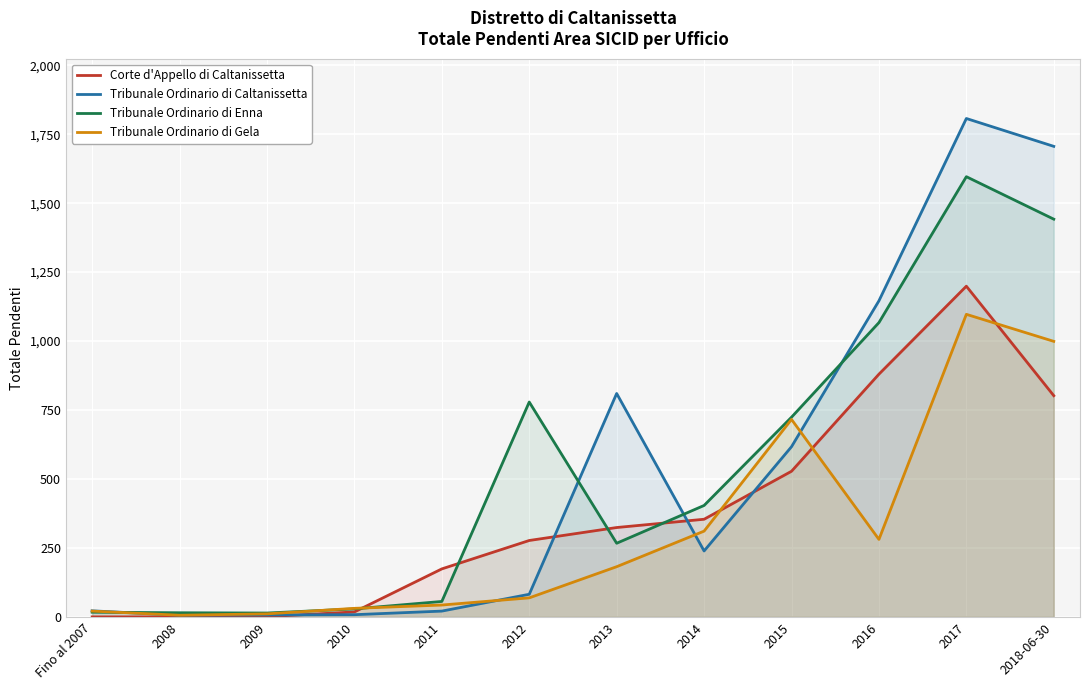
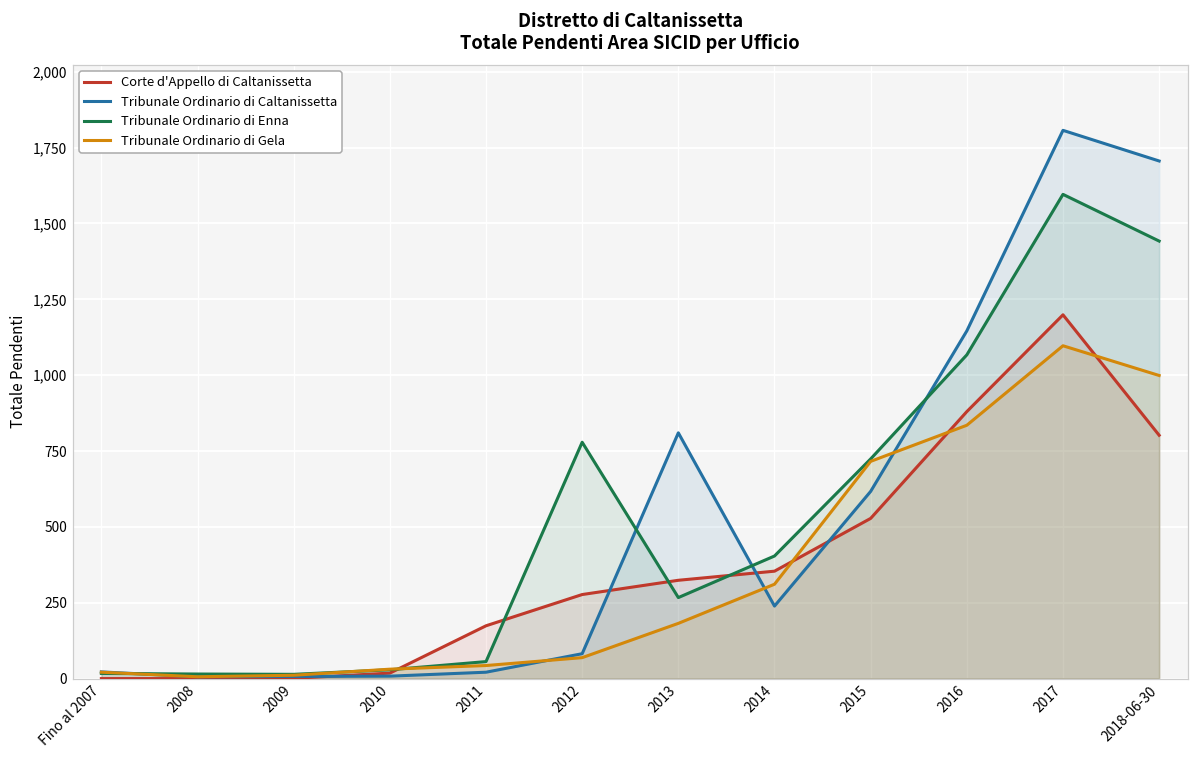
Tribunale Ordinario di Gela, 2016: 280 -> 840
